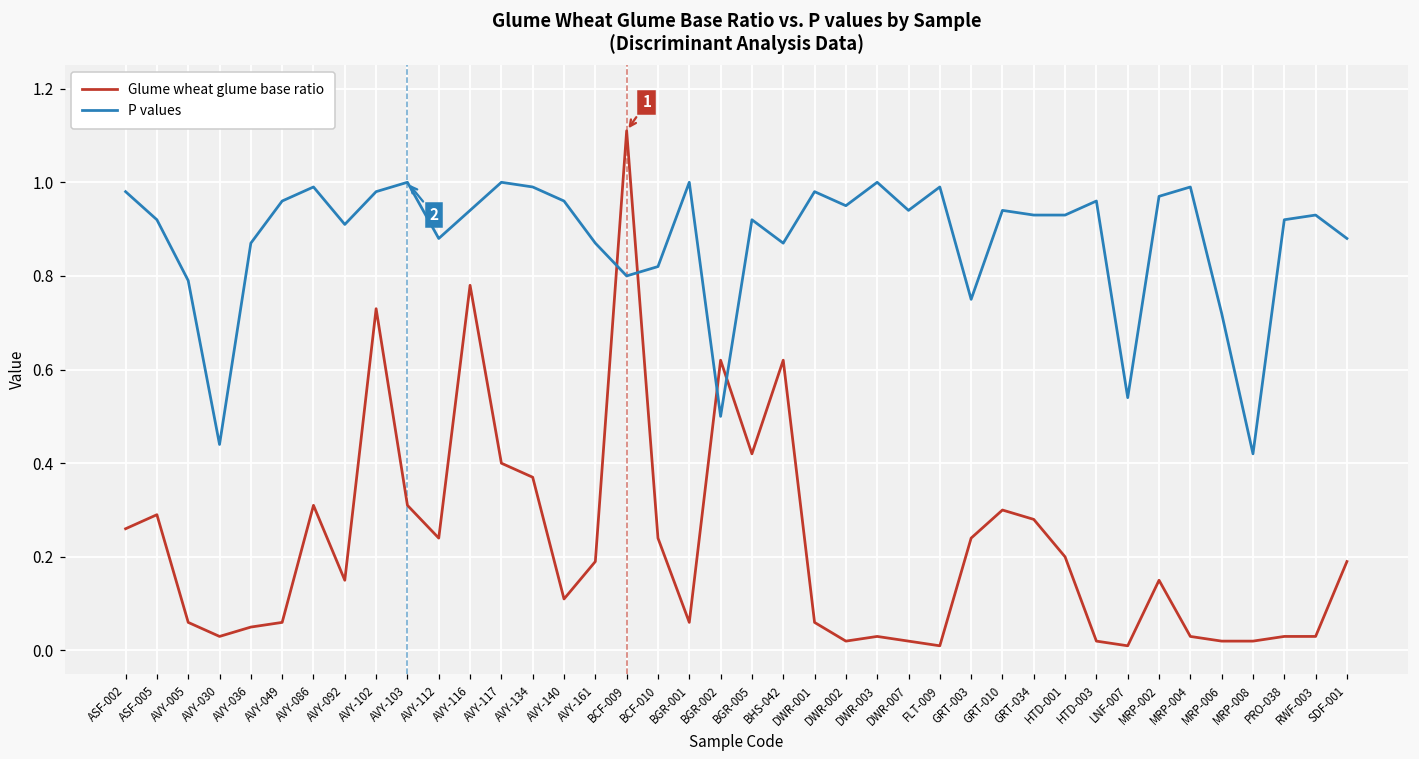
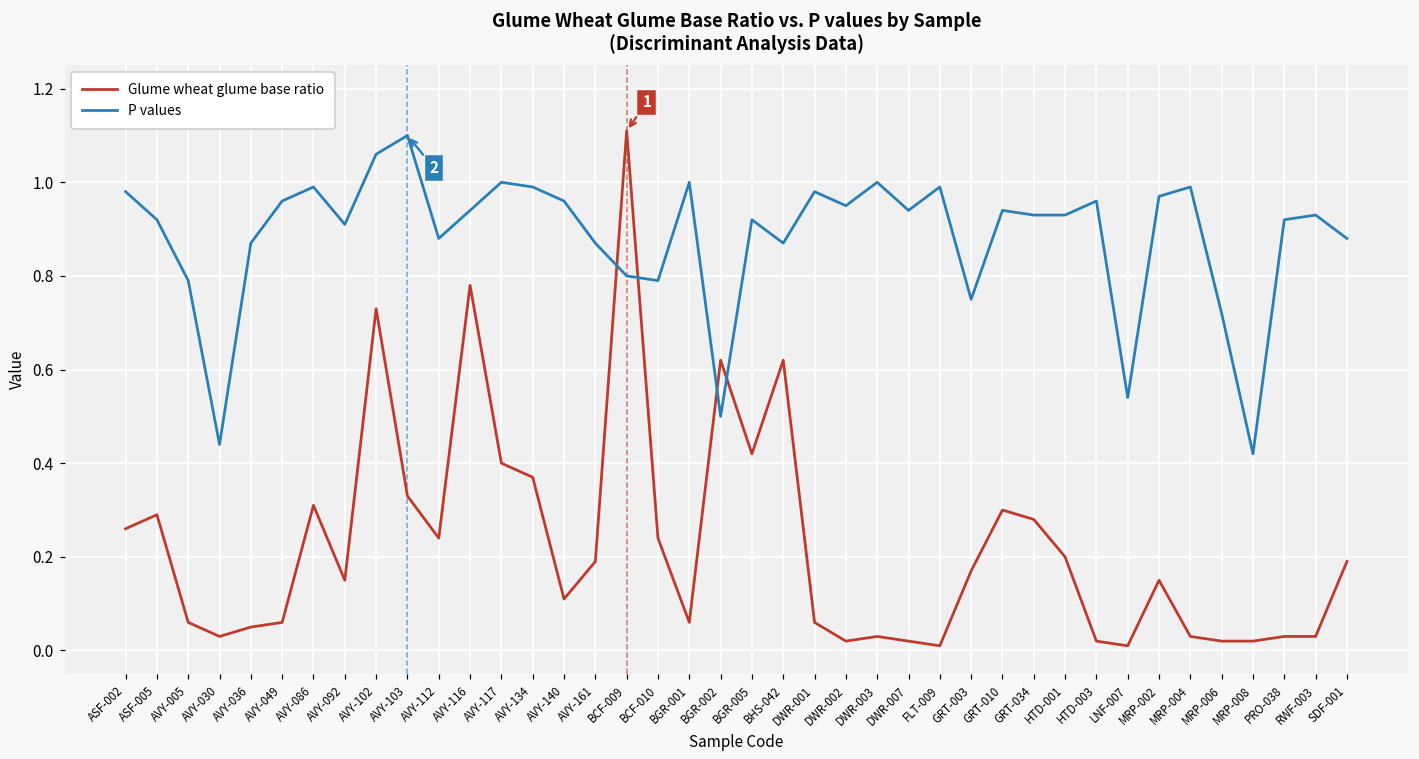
P values, AVY-102: 0.98 -> 1.06
Glume wheat glume base ratio, AVY-103: 0.31 -> 0.33
P values, AVY-103: 1.0 -> 1.1
P values, BCF-010: 0.82 -> 0.79
Glume wheat glume base ratio, GRT-003: 0.24 -> 0.17
